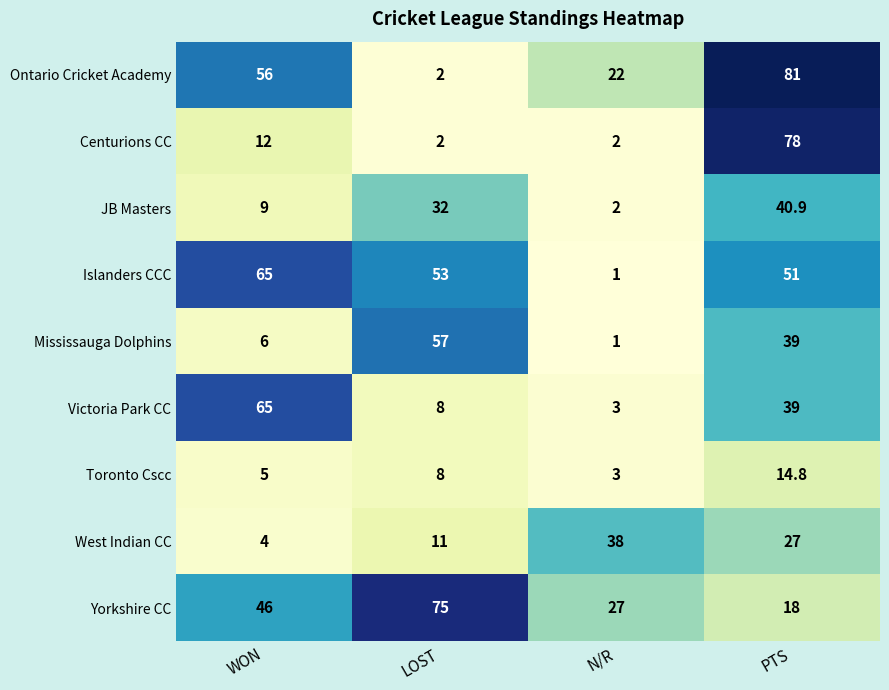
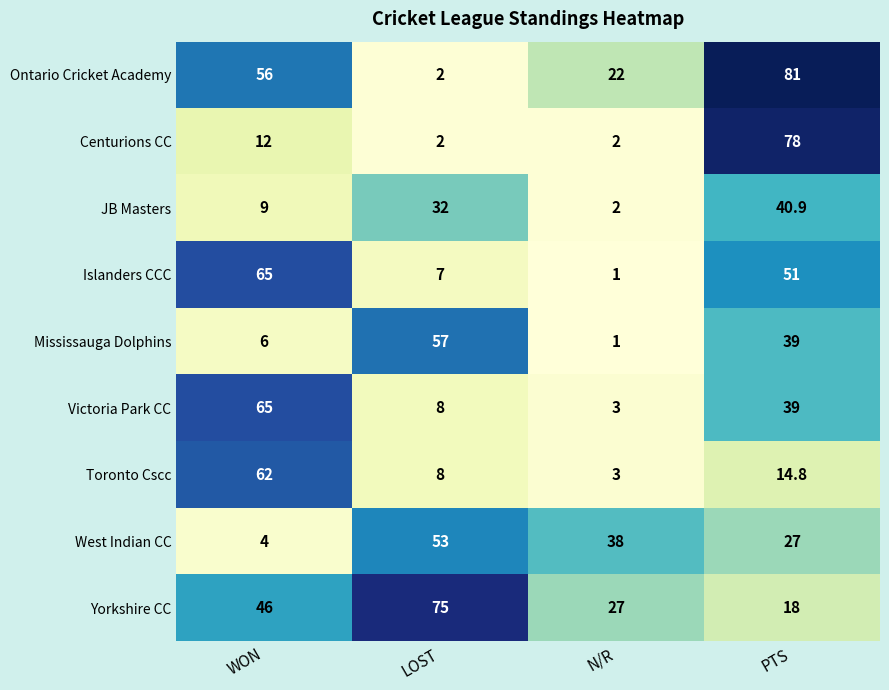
Islanders CCC, LOST: 53 -> 7
Toronto Cscc, WON: 5 -> 62
West Indian CC, LOST: 11 -> 53
